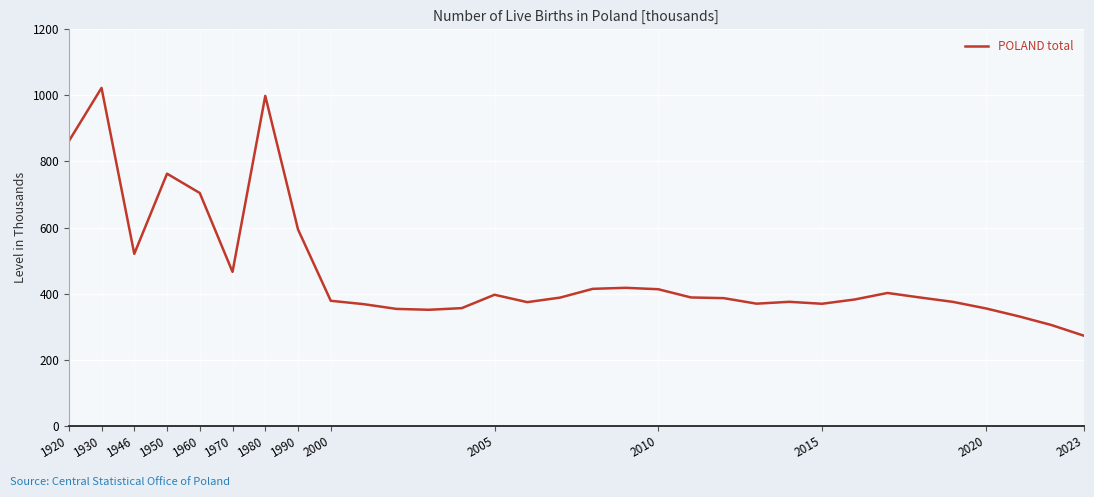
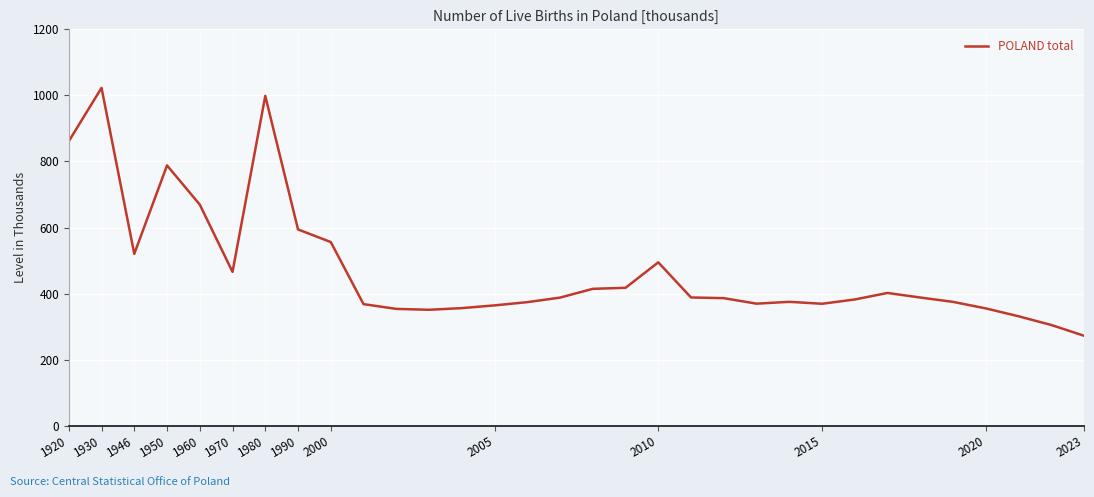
1950: 760 -> 790
1960: 700 -> 670
2000: 380 -> 560
2005: 400 -> 360
2010: 410 -> 490
